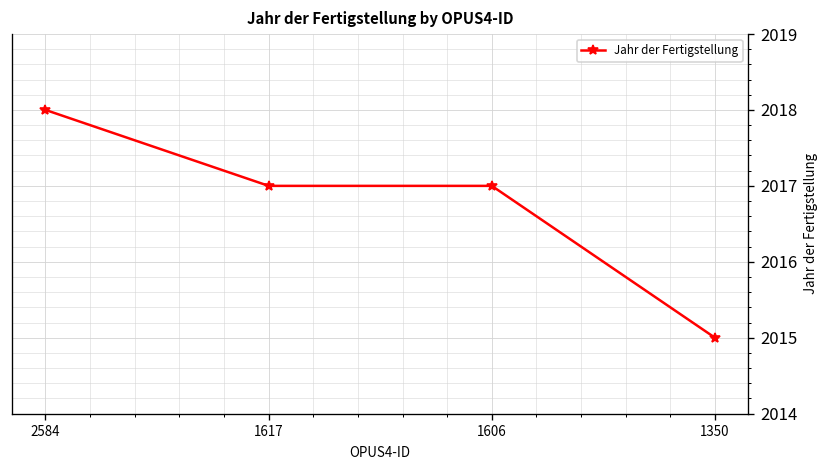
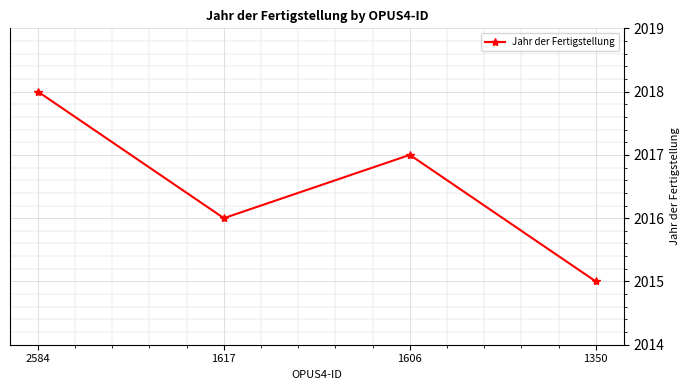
1617: 2017 -> 2016
